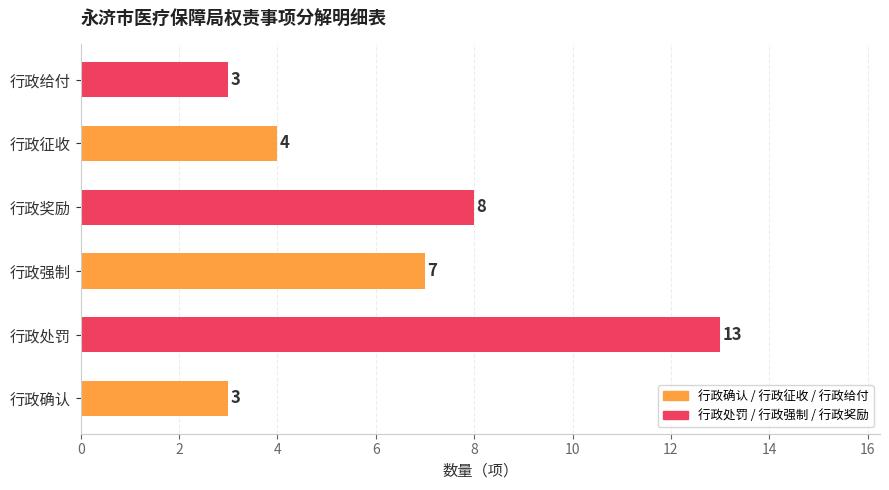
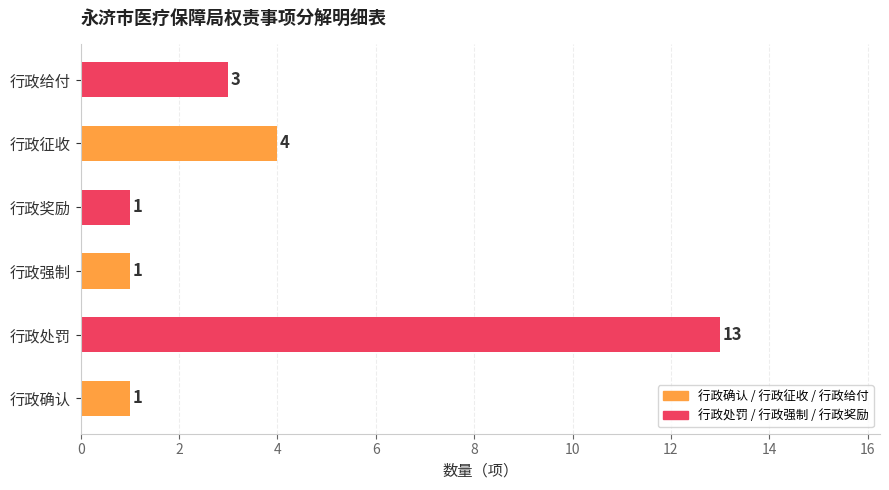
行政奖励: 8 -> 1
行政强制: 7 -> 1
行政确认: 3 -> 1
